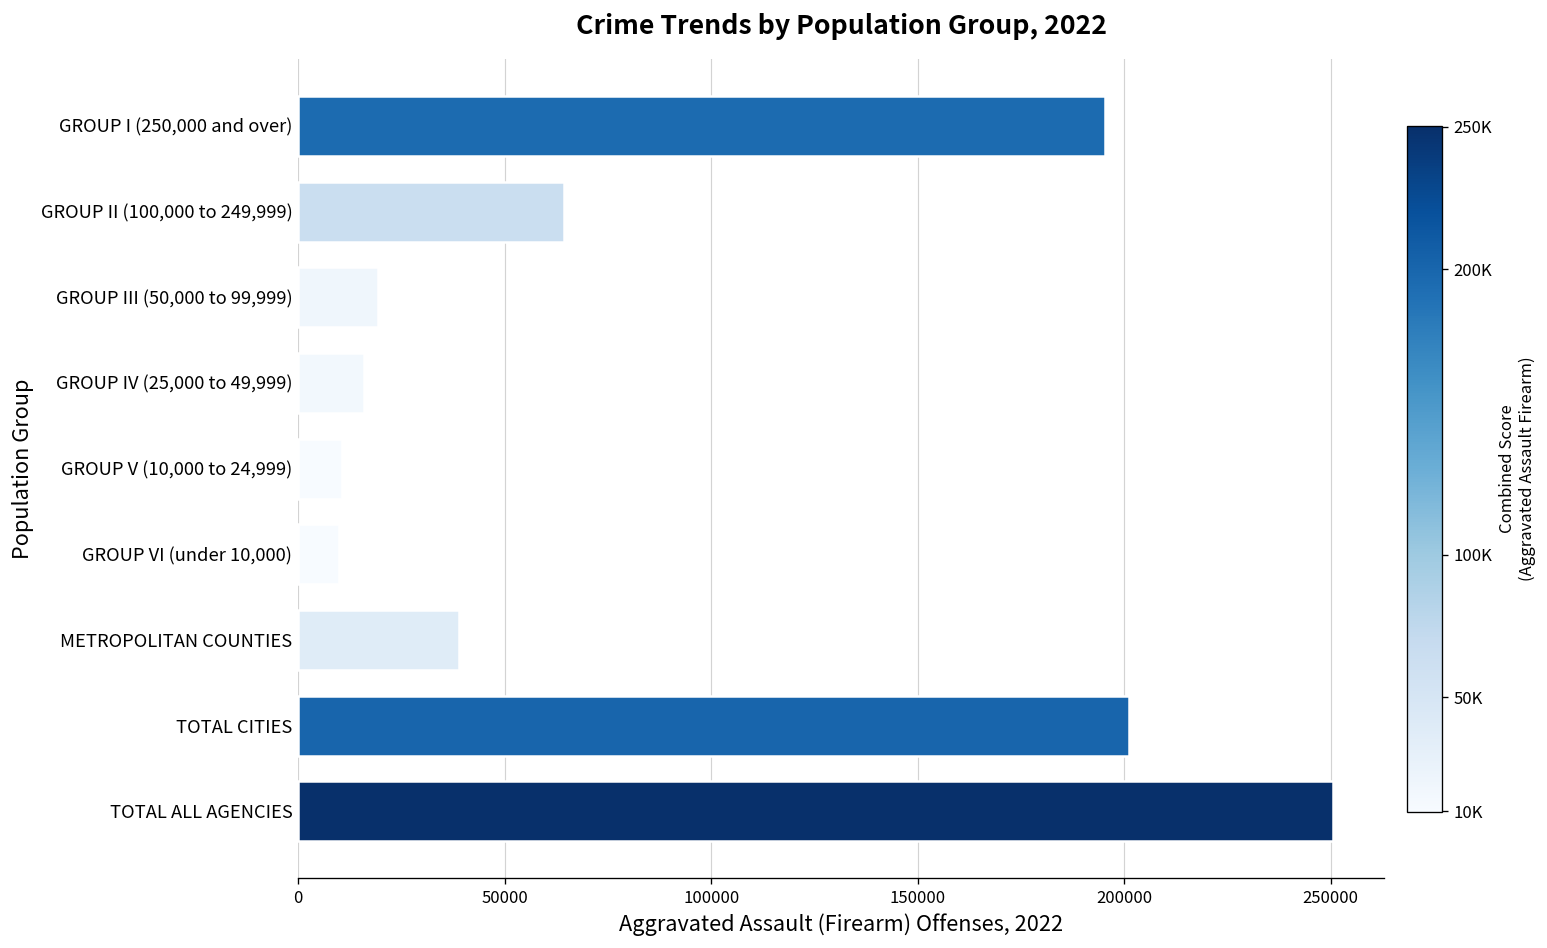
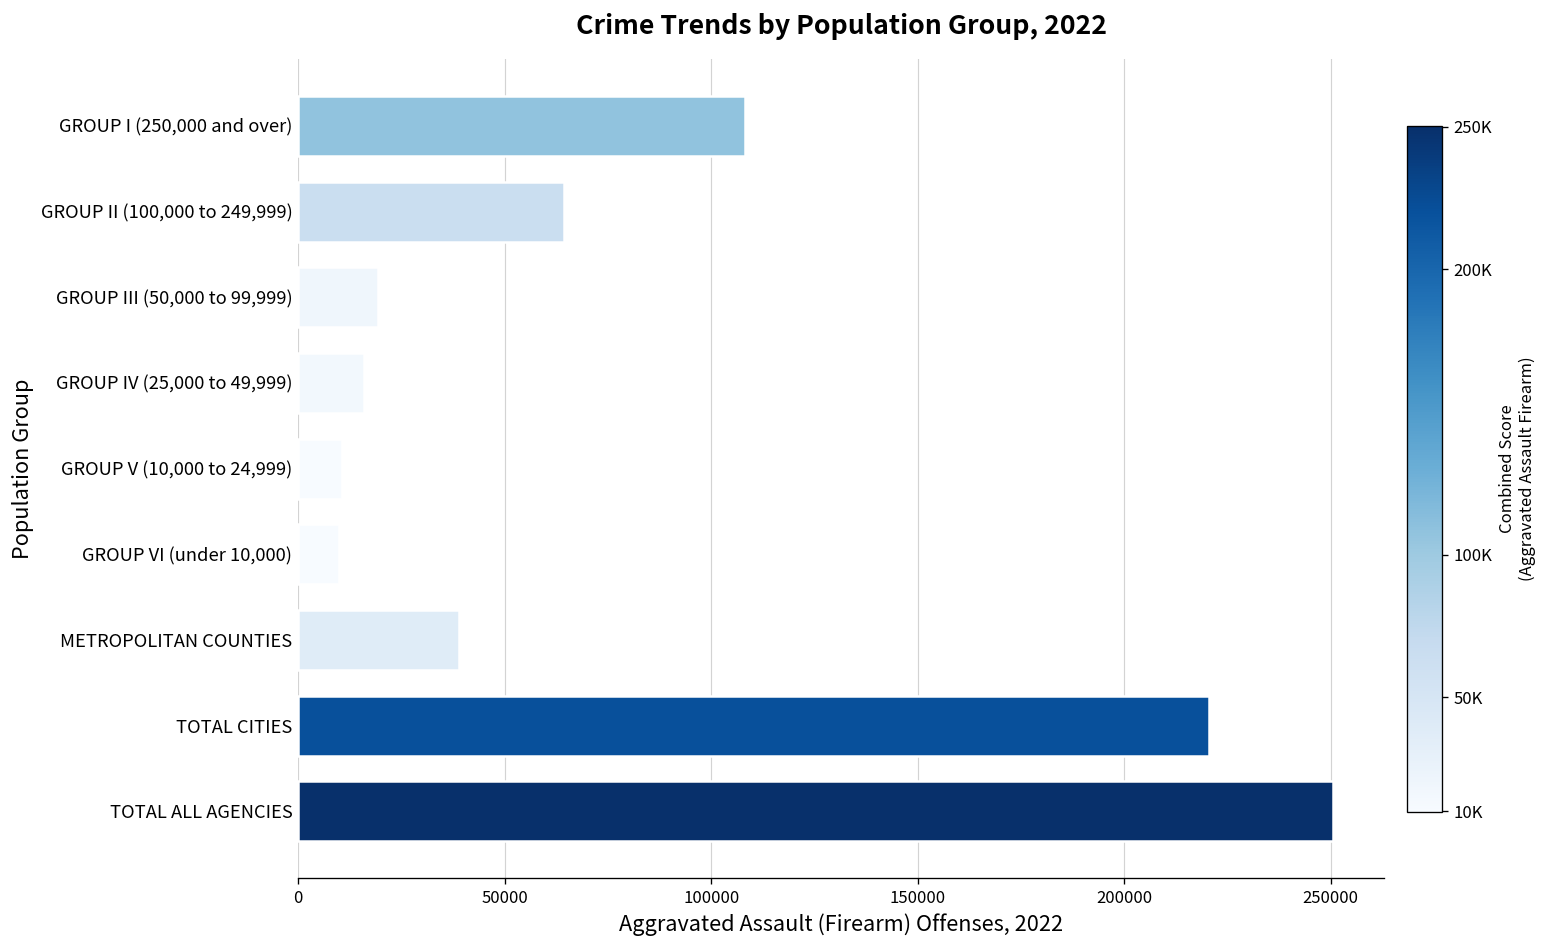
GROUP I (250,000 and over): 195000 -> 108000
TOTAL CITIES: 201000 -> 220000
